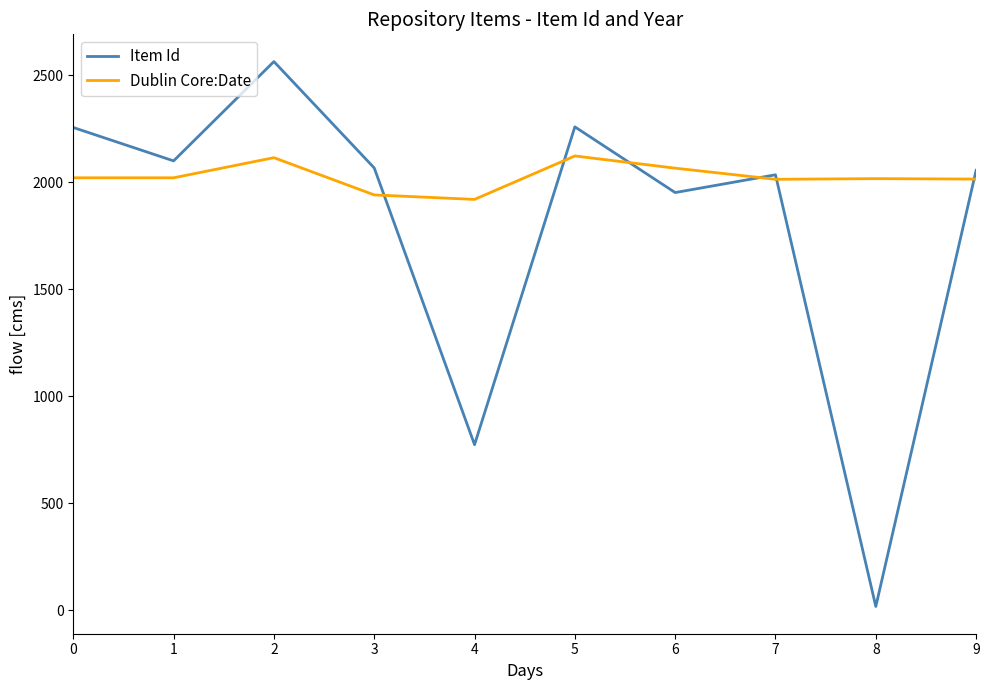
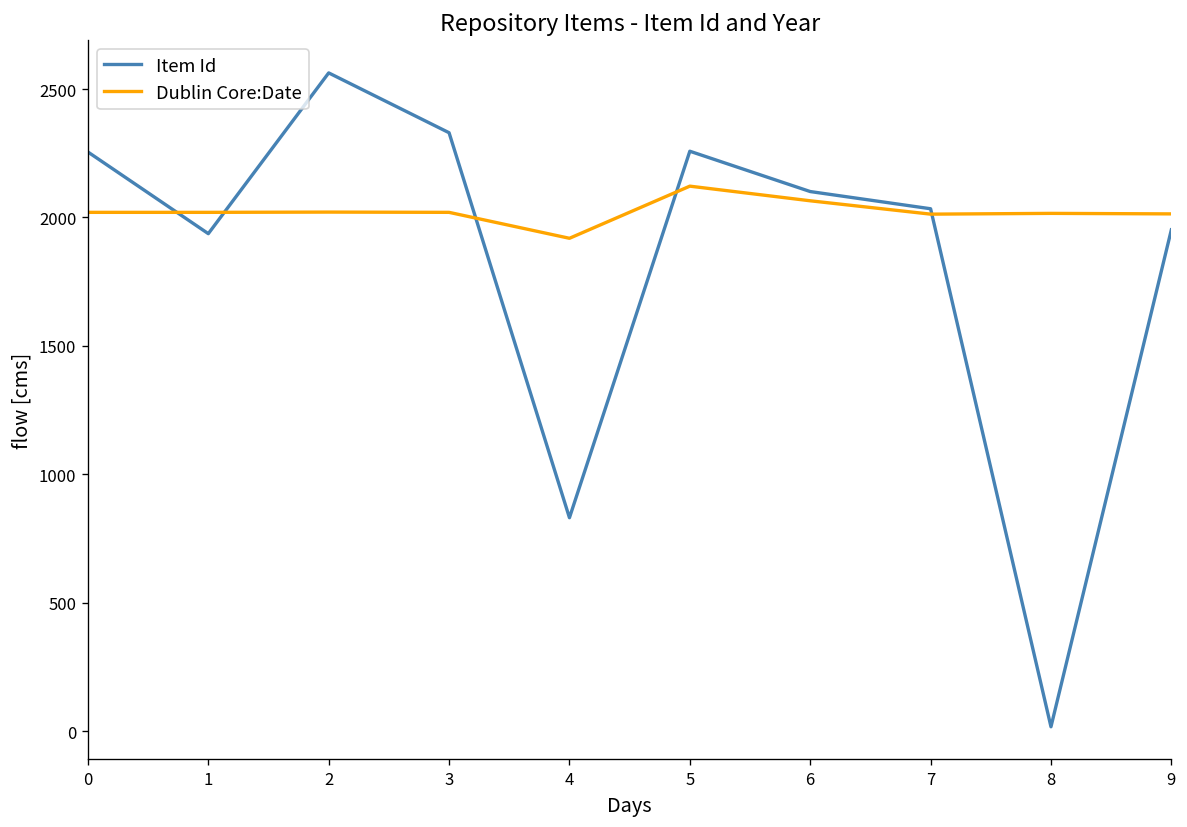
Item Id, 1: 2100 -> 1940
Dublin Core:Date, 2: 2110 -> 2020
Item Id, 3: 2070 -> 2330
Dublin Core:Date, 3: 1940 -> 2020
Item Id, 4: 770 -> 830
Item Id, 6: 1950 -> 2100
Item Id, 9: 2060 -> 1950
